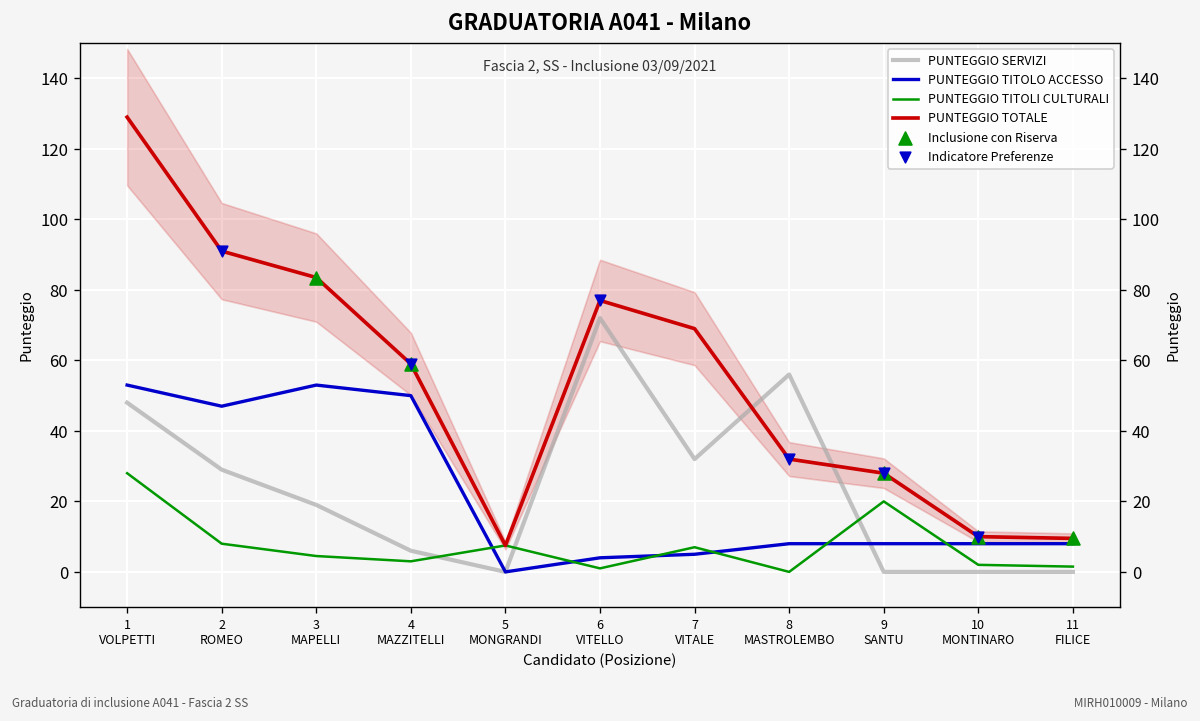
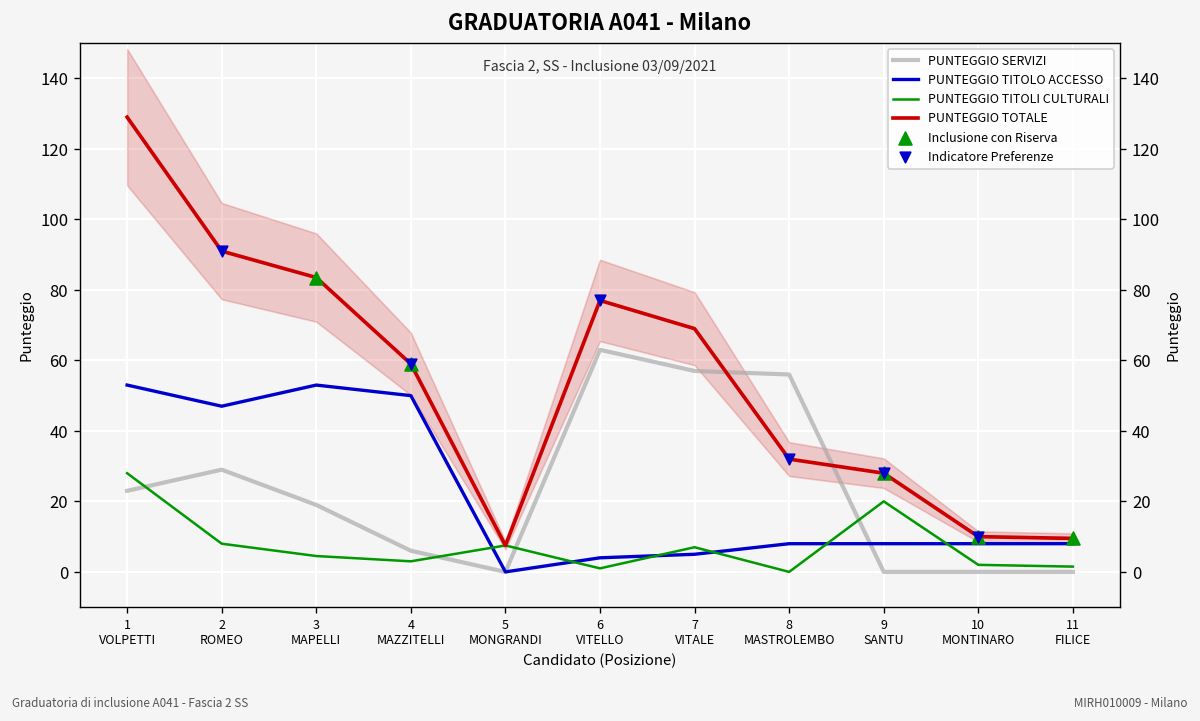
PUNTEGGIO SERVIZI, 1 VOLPETTI: 48 -> 23
PUNTEGGIO SERVIZI, 6 VITELLO: 72 -> 63
PUNTEGGIO SERVIZI, 7 VITALE: 32 -> 57
